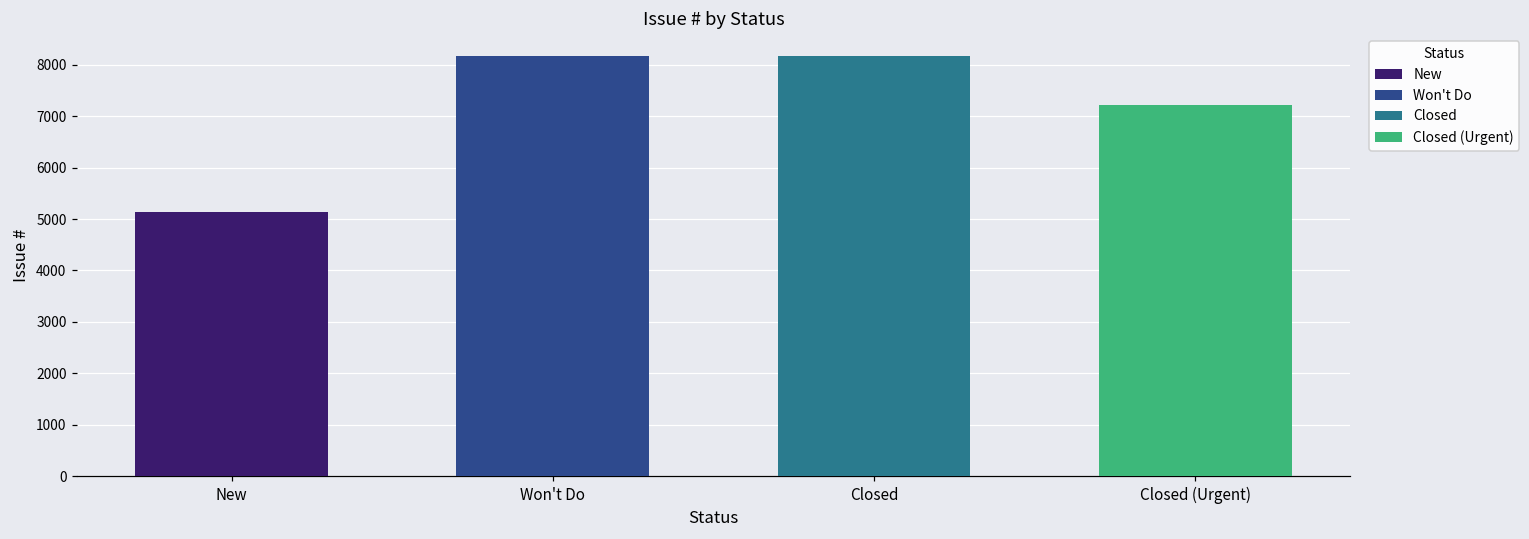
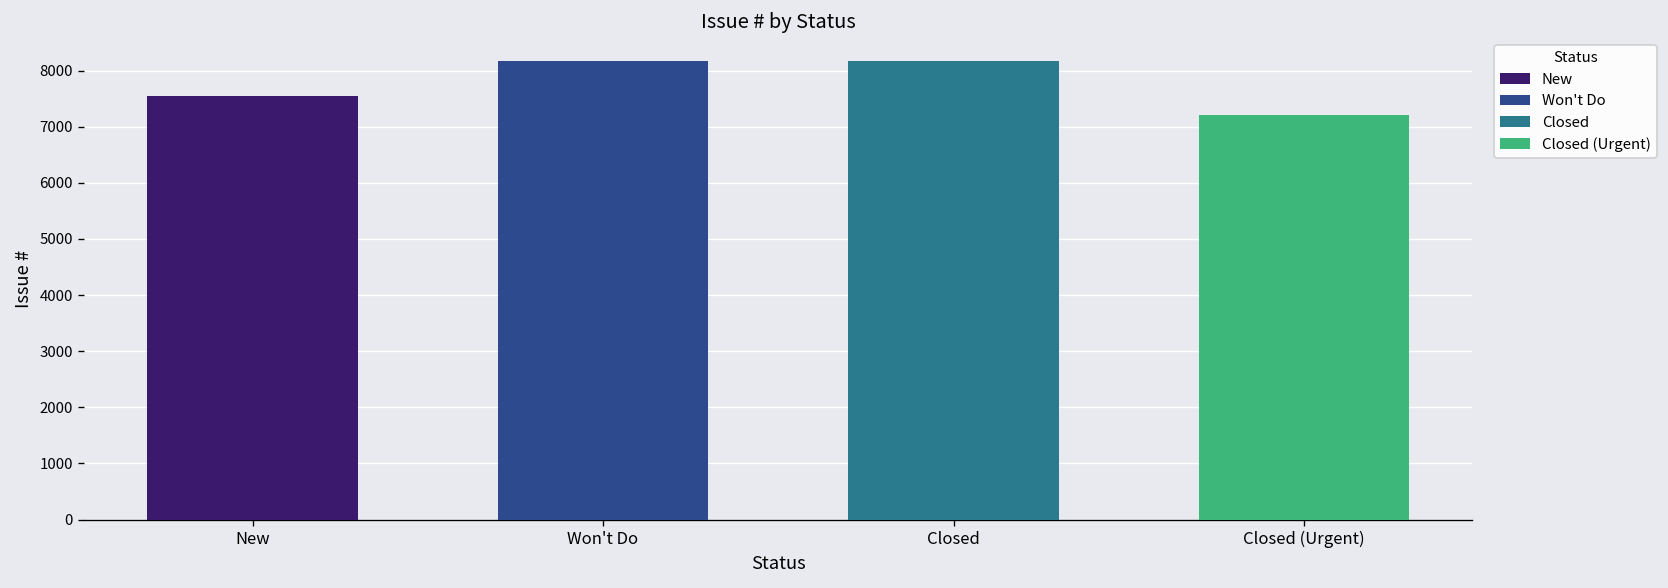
New: 5100 -> 7600
